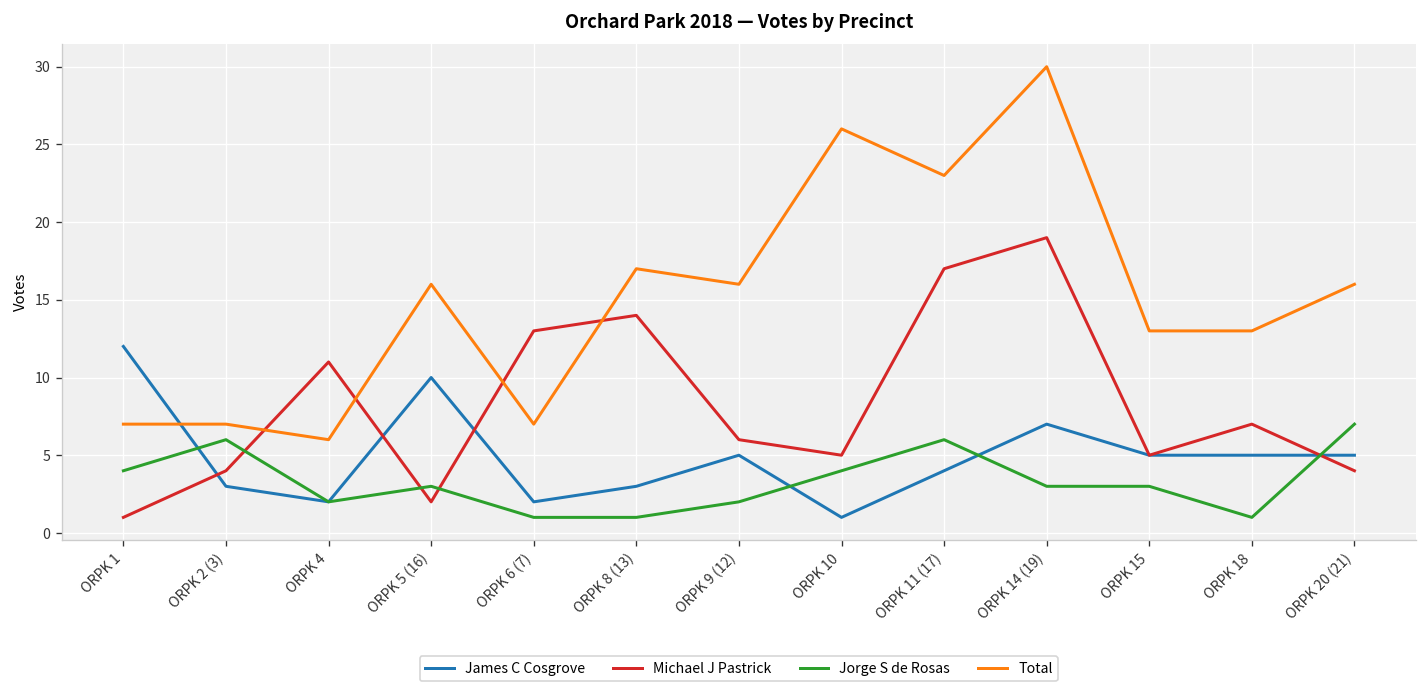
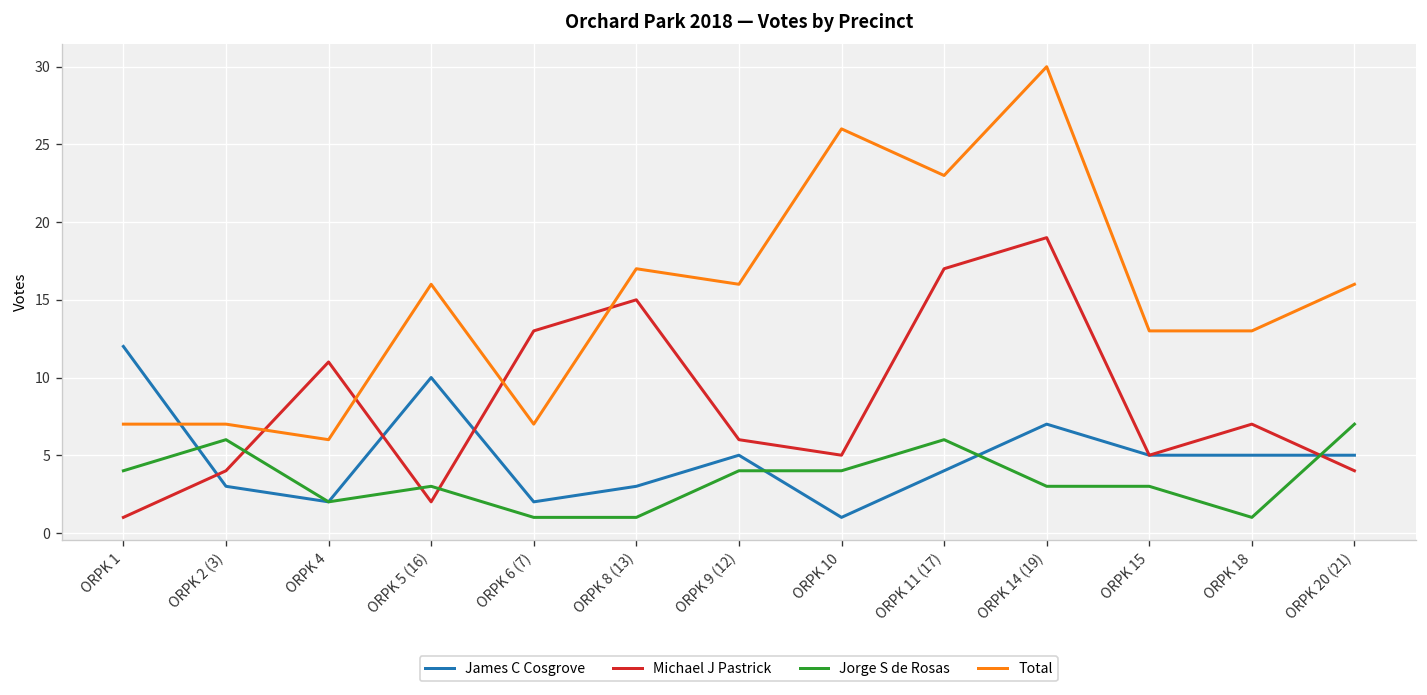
Michael J Pastrick, ORPK 8 (13): 14 -> 15
Jorge S de Rosas, ORPK 9 (12): 2 -> 4
